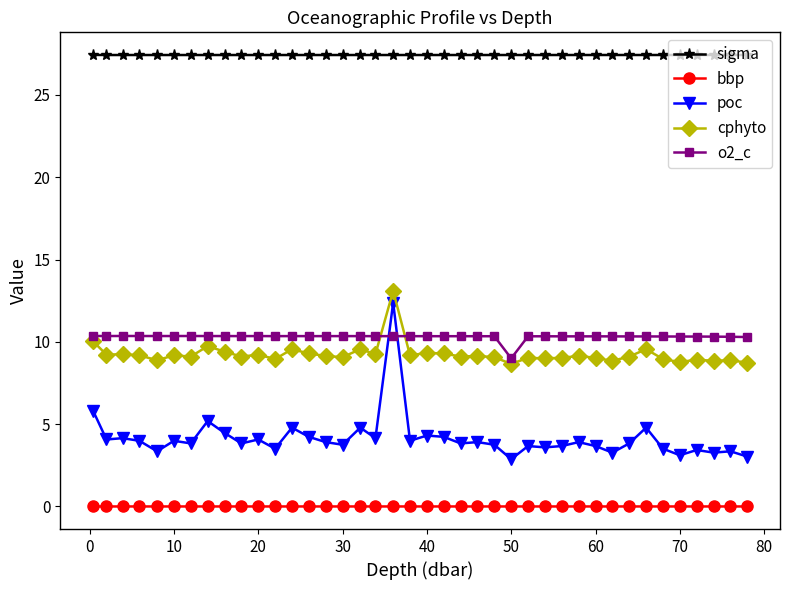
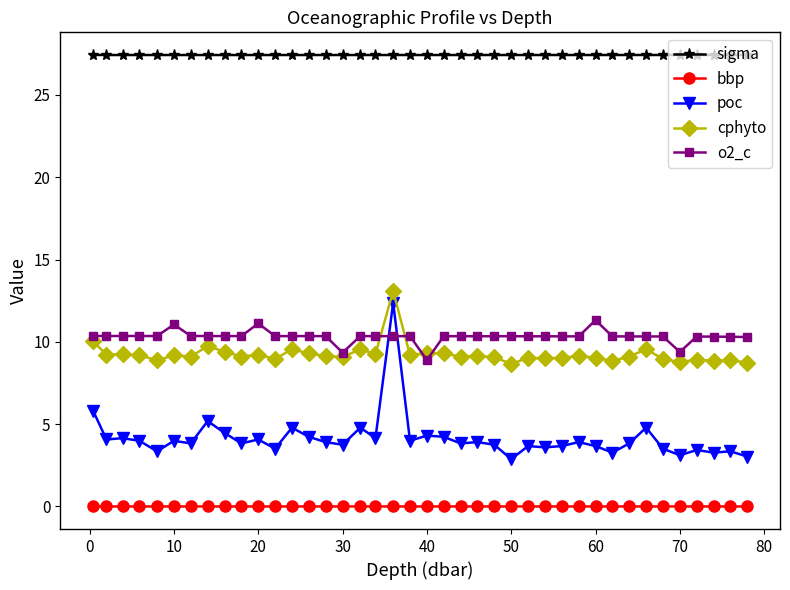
o2_c, 10: 10.4 -> 11.1
o2_c, 20: 10.4 -> 11.1
o2_c, 30: 10.3 -> 9.3
o2_c, 40: 10.3 -> 8.9
o2_c, 50: 9.0 -> 10.3
o2_c, 60: 10.3 -> 11.3
o2_c, 70: 10.3 -> 9.4
